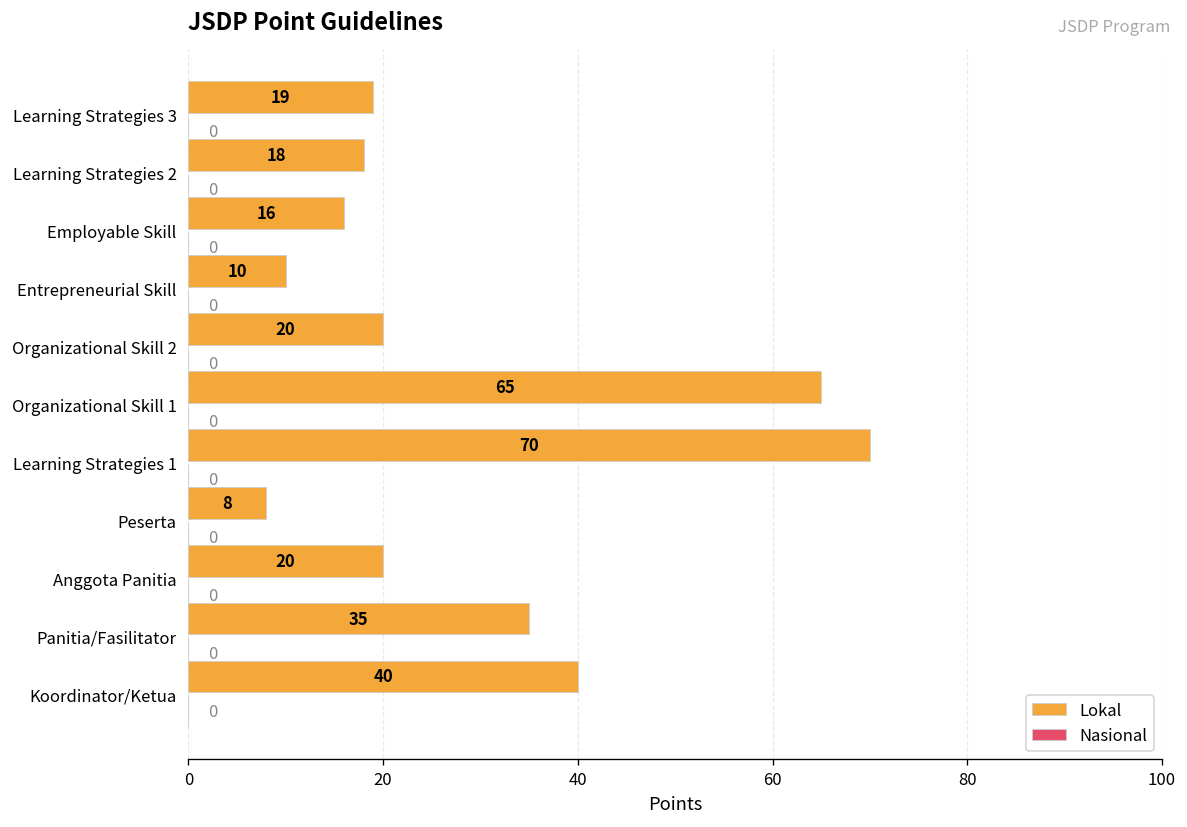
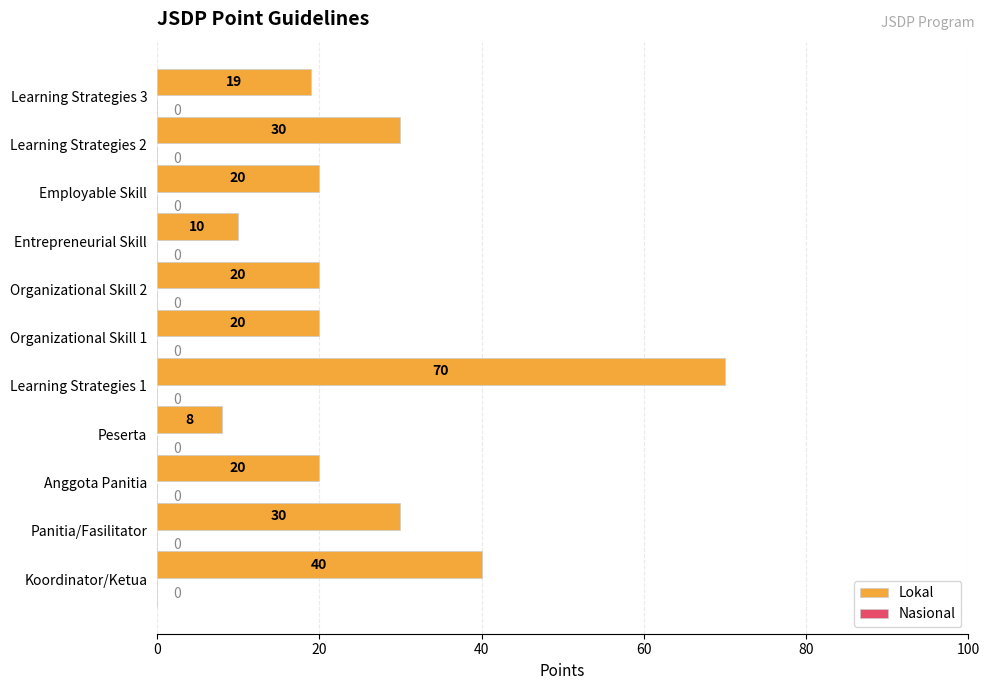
Lokal, Learning Strategies 2: 18 -> 30
Lokal, Employable Skill: 16 -> 20
Lokal, Organizational Skill 1: 65 -> 20
Lokal, Panitia/Fasilitator: 35 -> 30
